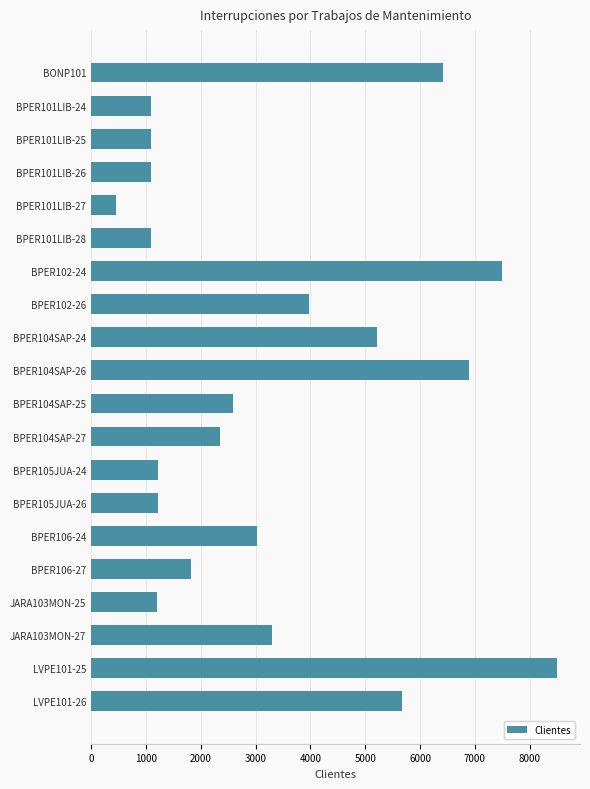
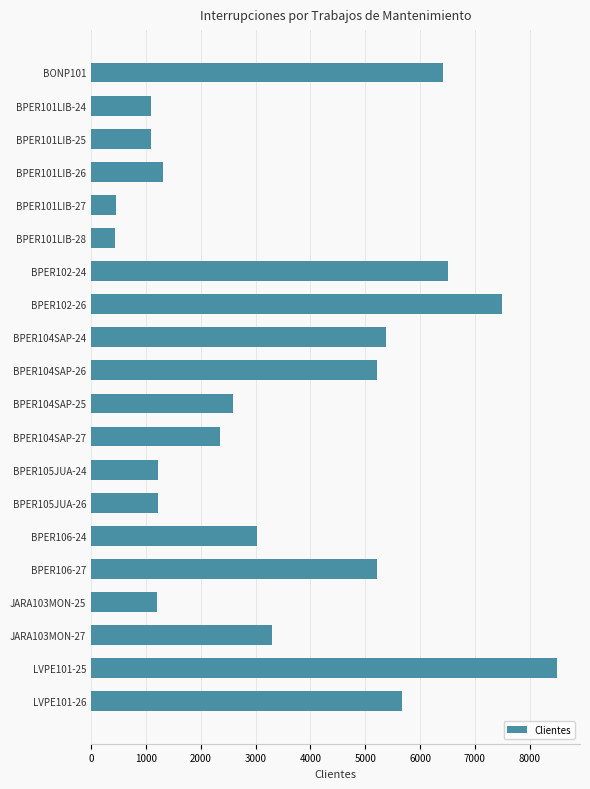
BPER101LIB-26: 1100 -> 1300
BPER101LIB-28: 1100 -> 400
BPER102-24: 7500 -> 6500
BPER102-26: 4000 -> 7500
BPER104SAP-24: 5200 -> 5400
BPER104SAP-26: 6900 -> 5200
BPER106-27: 1800 -> 5200
